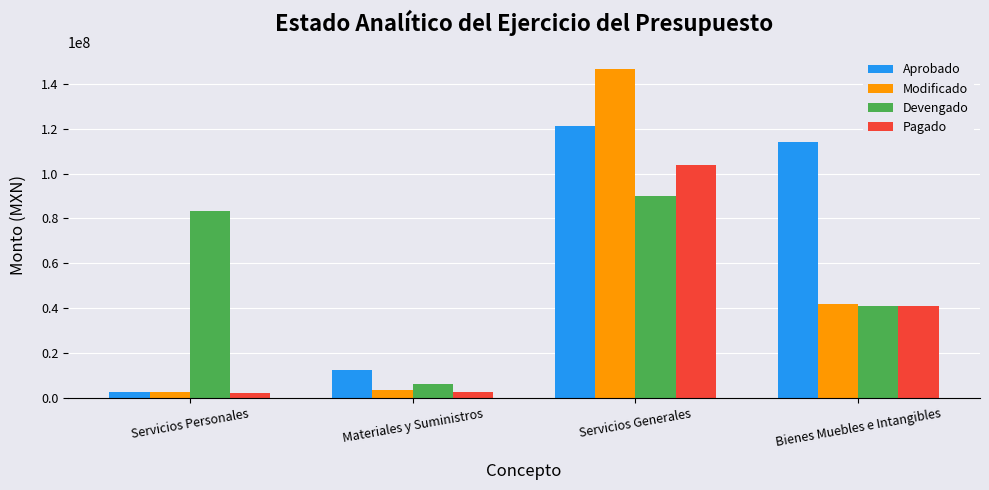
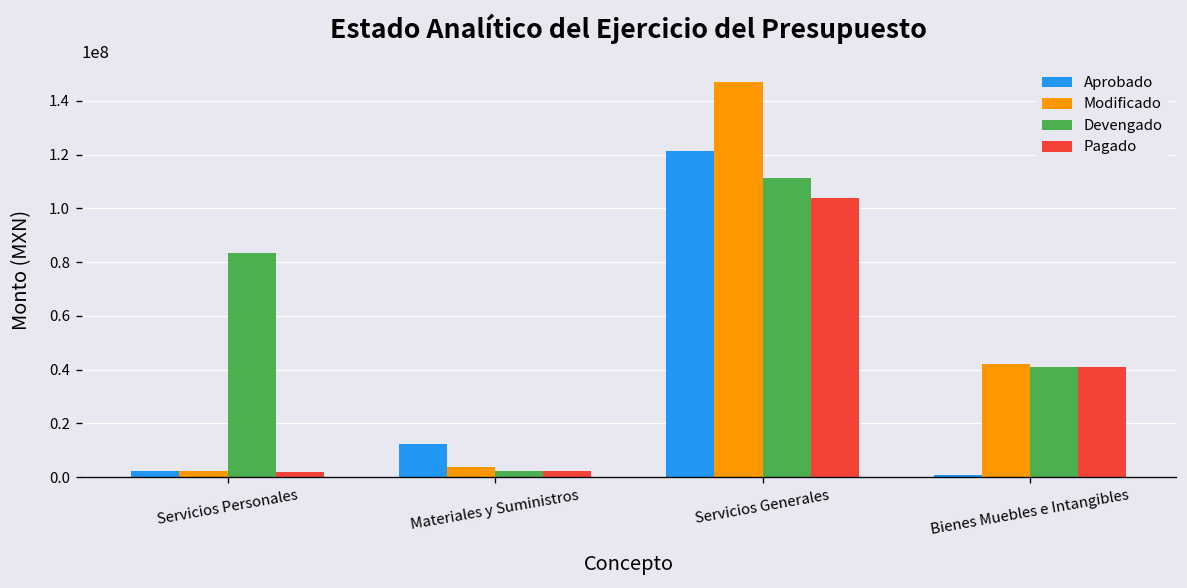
Devengado, Materiales y Suministros: 6000000 -> 2000000
Devengado, Servicios Generales: 90000000 -> 111000000
Aprobado, Bienes Muebles e Intangibles: 114000000 -> 1000000
